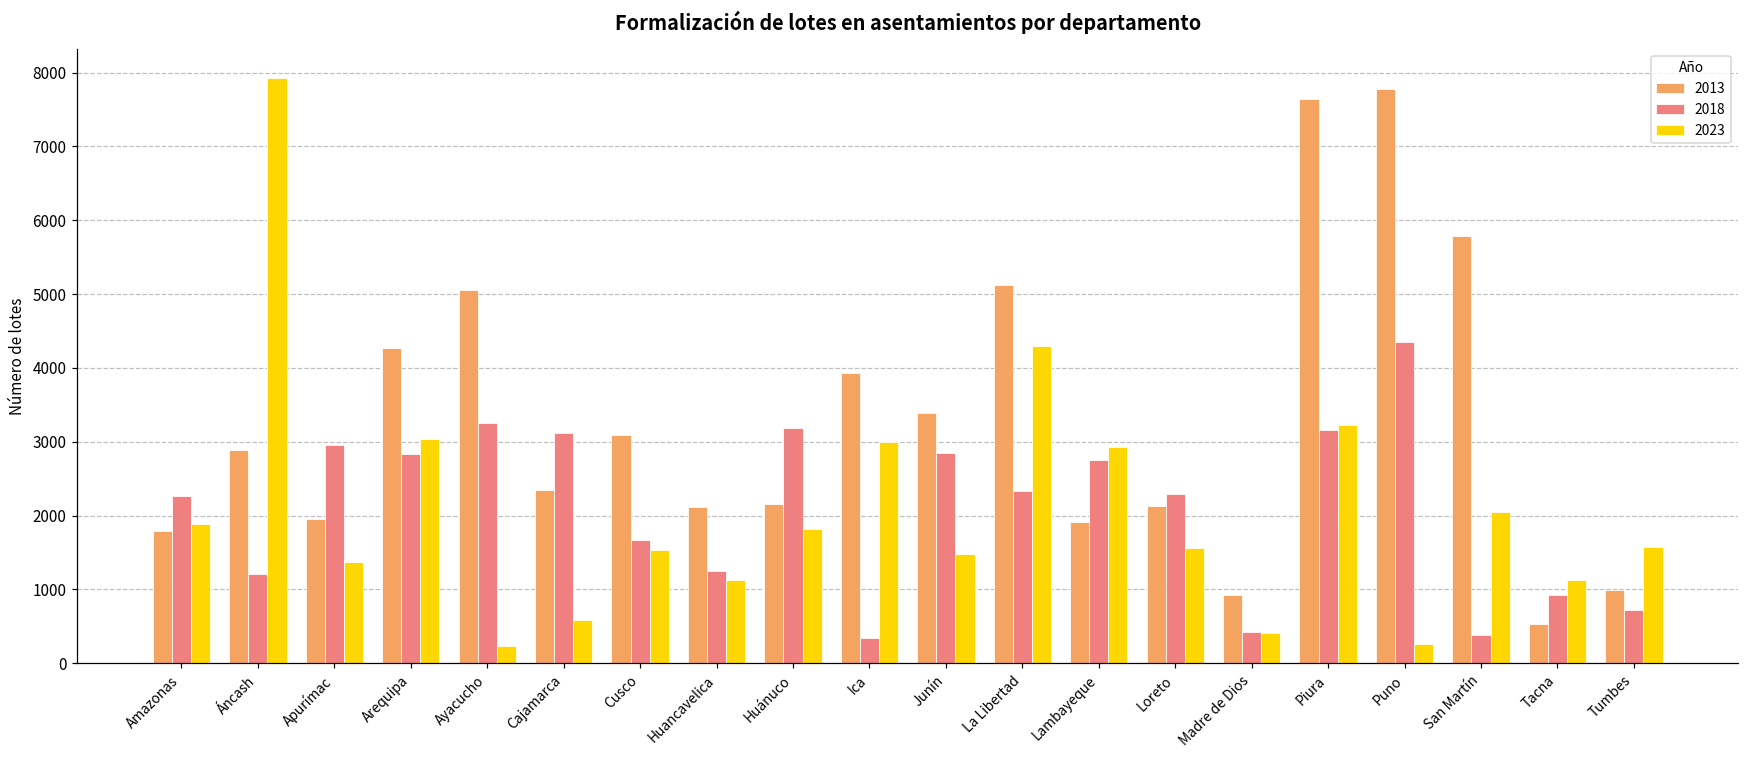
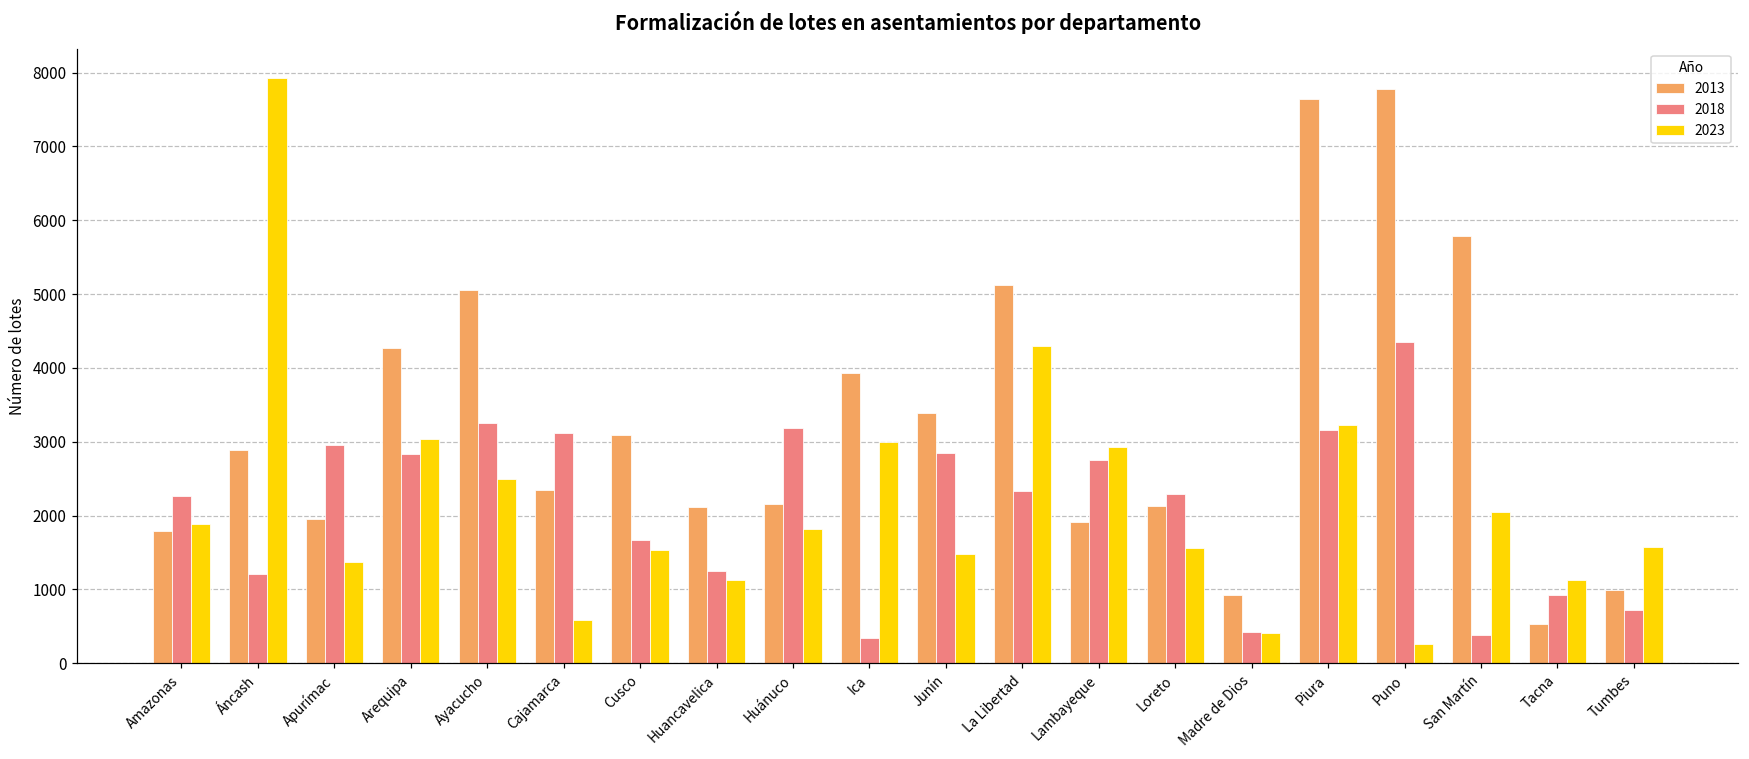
2023, Ayacucho: 200 -> 2500
